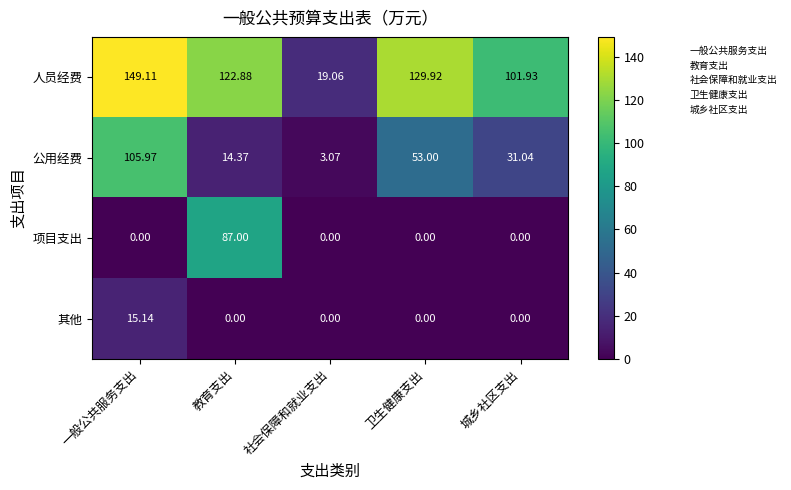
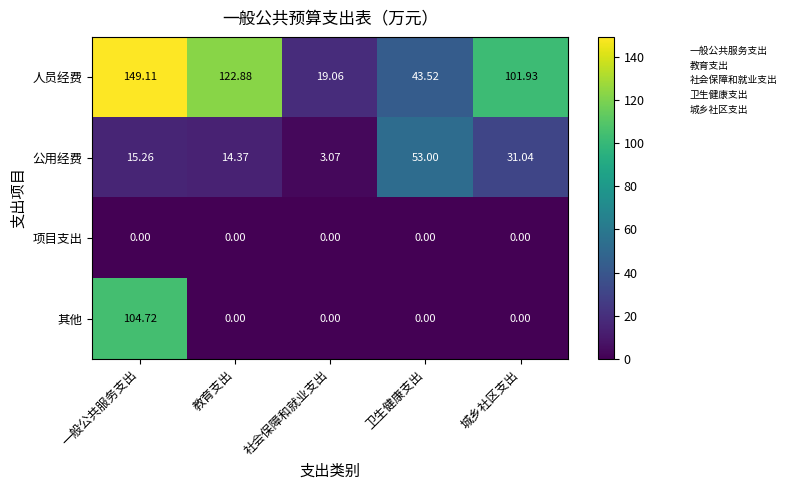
人员经费, 卫生健康支出: 129.92 -> 43.52
公用经费, 一般公共服务支出: 105.97 -> 15.26
项目支出, 教育支出: 87.00 -> 0.00
其他, 一般公共服务支出: 15.14 -> 104.72
